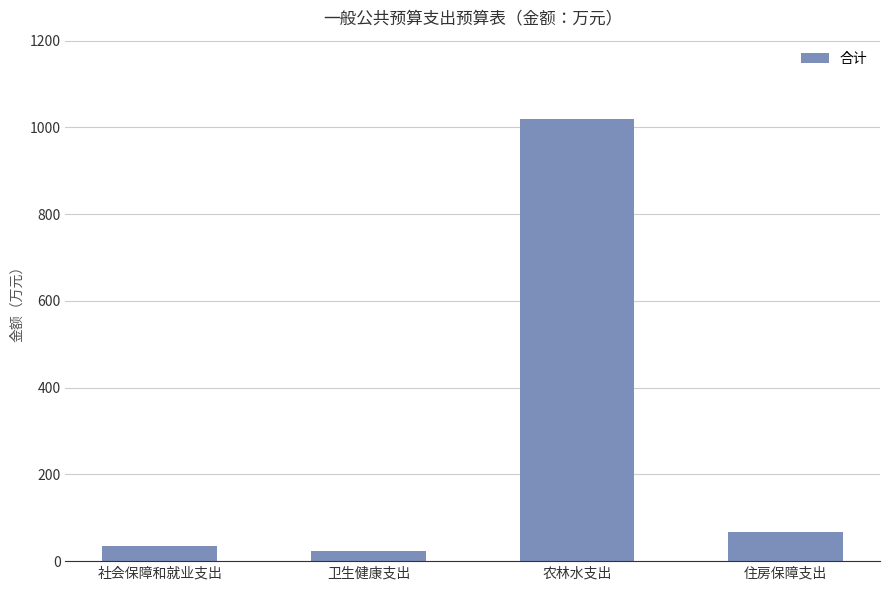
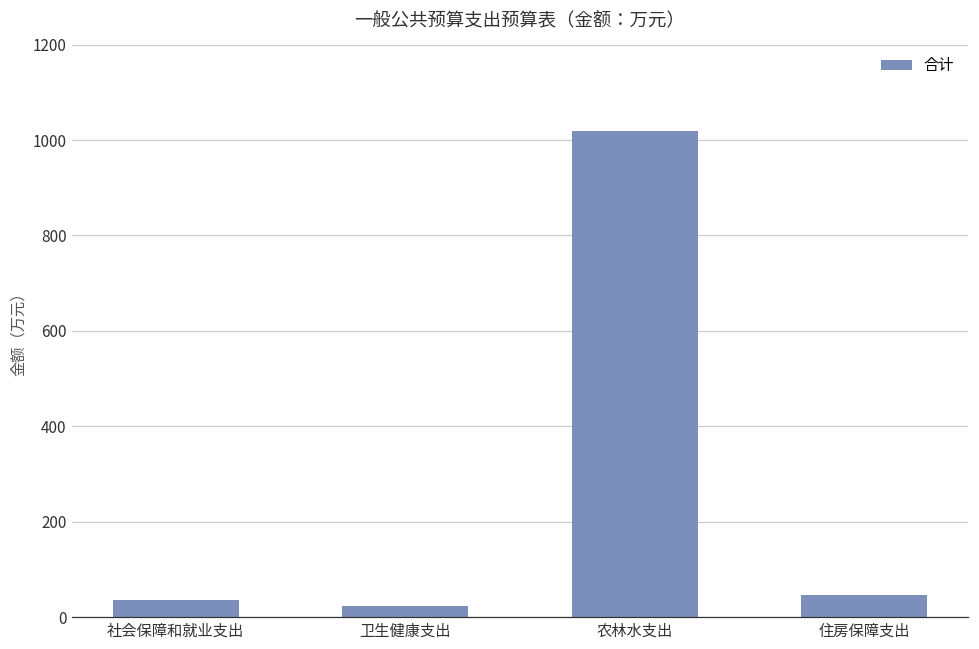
住房保障支出: 70 -> 50
